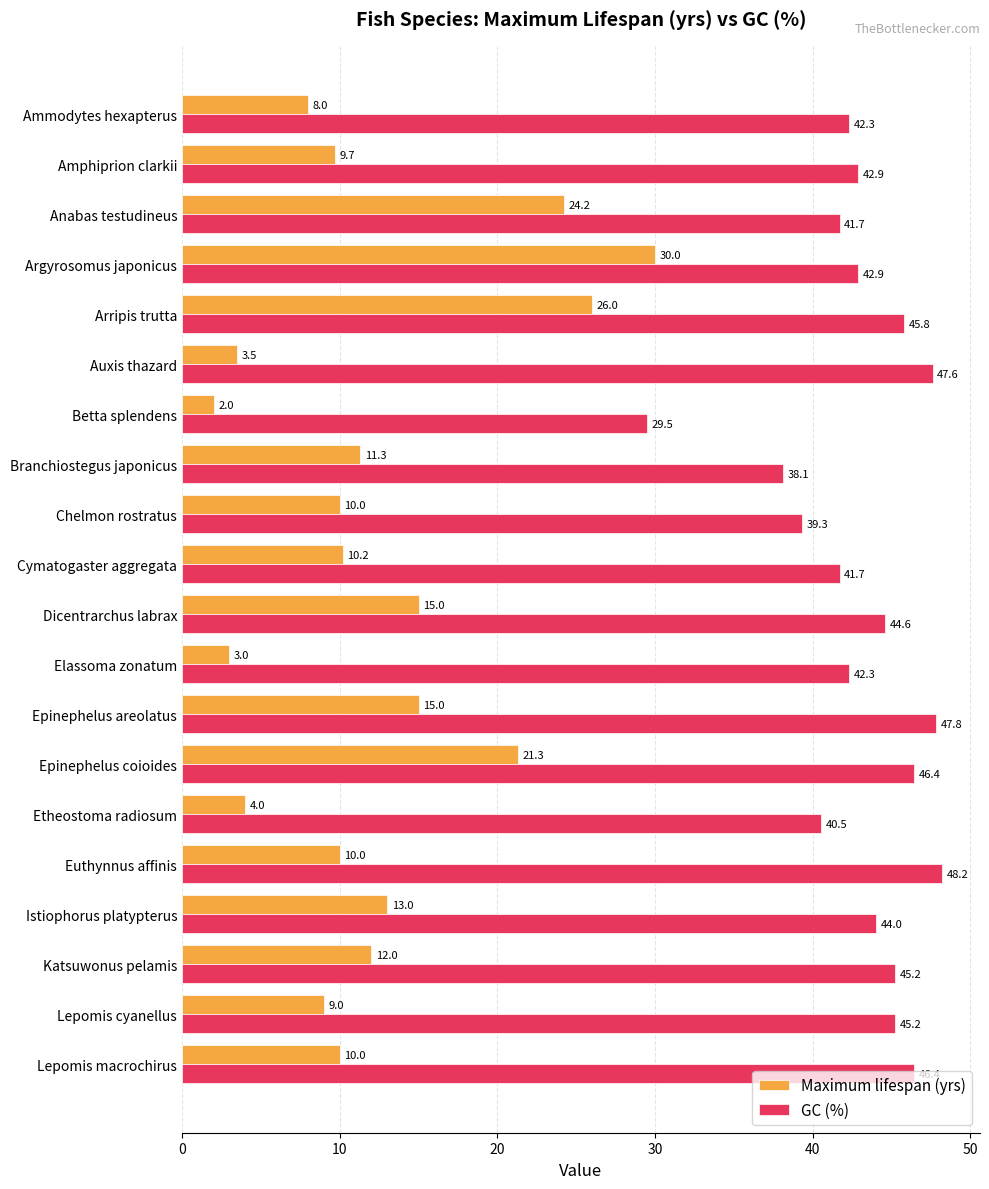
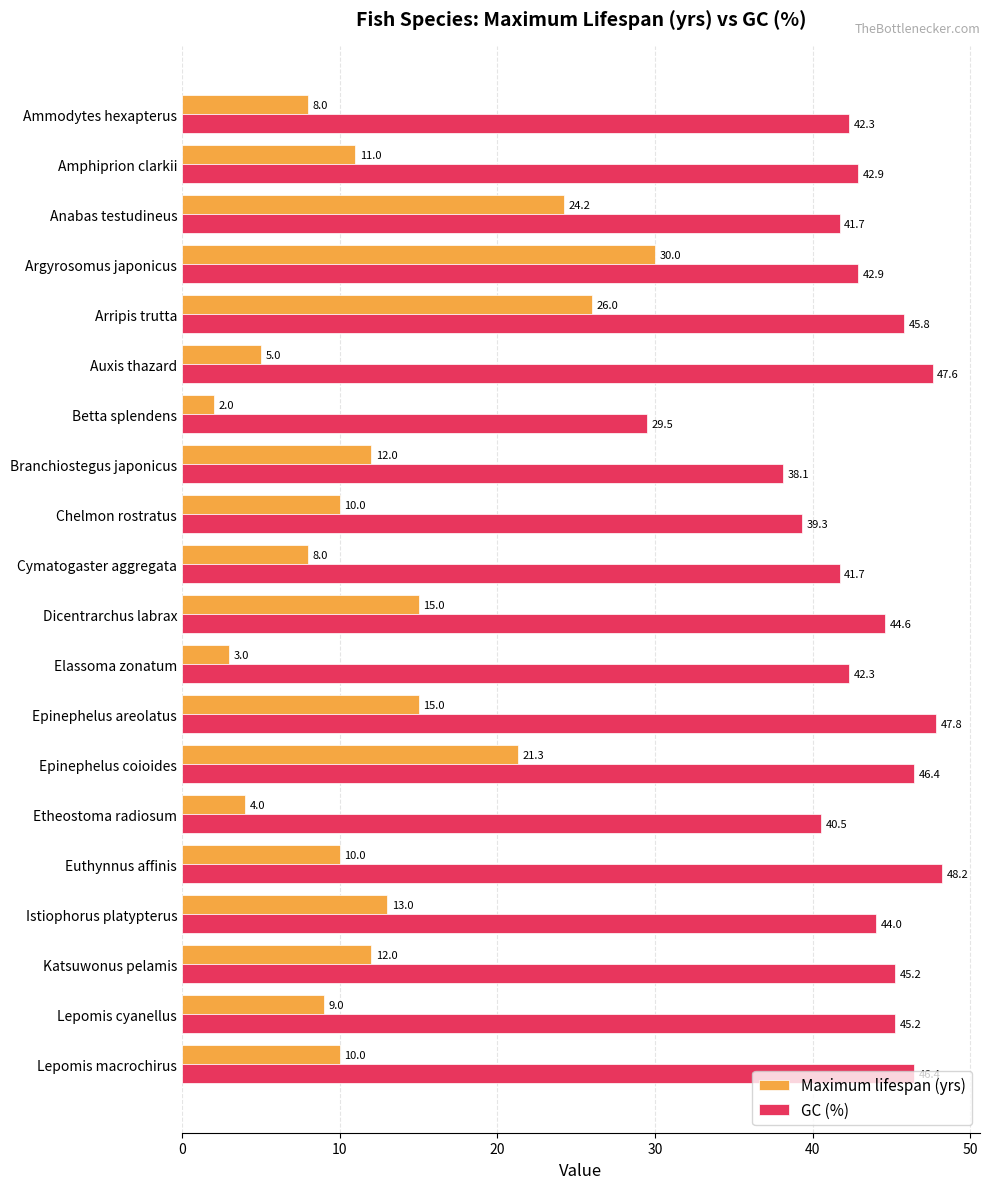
Maximum lifespan (yrs), Amphiprion clarkii: 9.7 -> 11.0
Maximum lifespan (yrs), Auxis thazard: 3.5 -> 5.0
Maximum lifespan (yrs), Branchiostegus japonicus: 11.3 -> 12.0
Maximum lifespan (yrs), Cymatogaster aggregata: 10.2 -> 8.0
